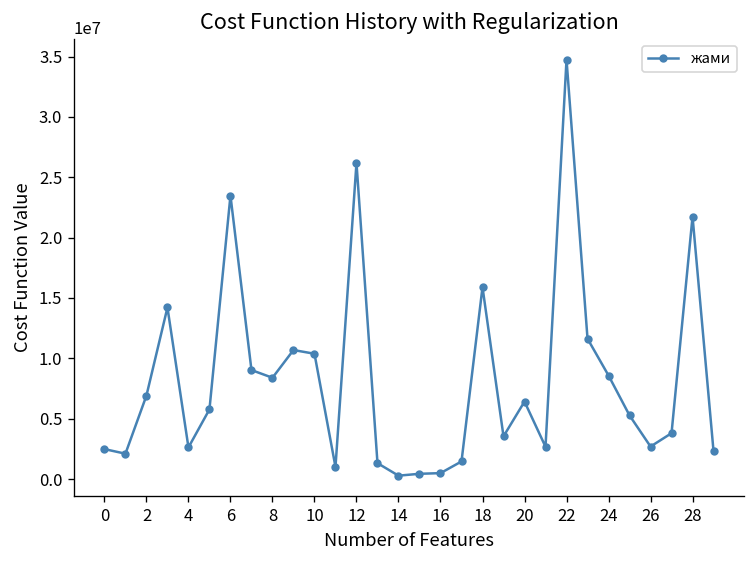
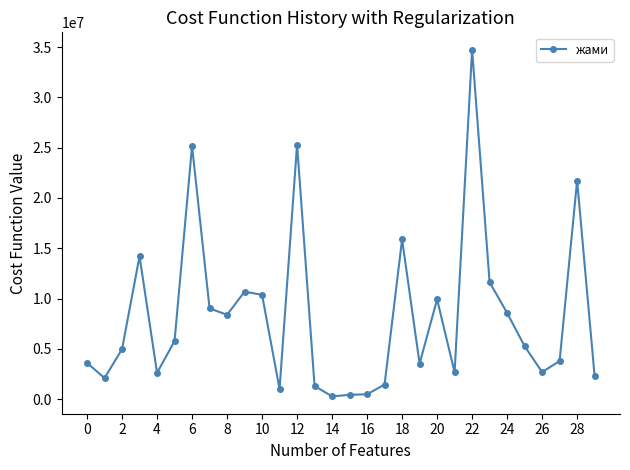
0: 2500000 -> 3600000
2: 6900000 -> 5000000
6: 23500000 -> 25200000
12: 26200000 -> 25300000
20: 6400000 -> 9900000
